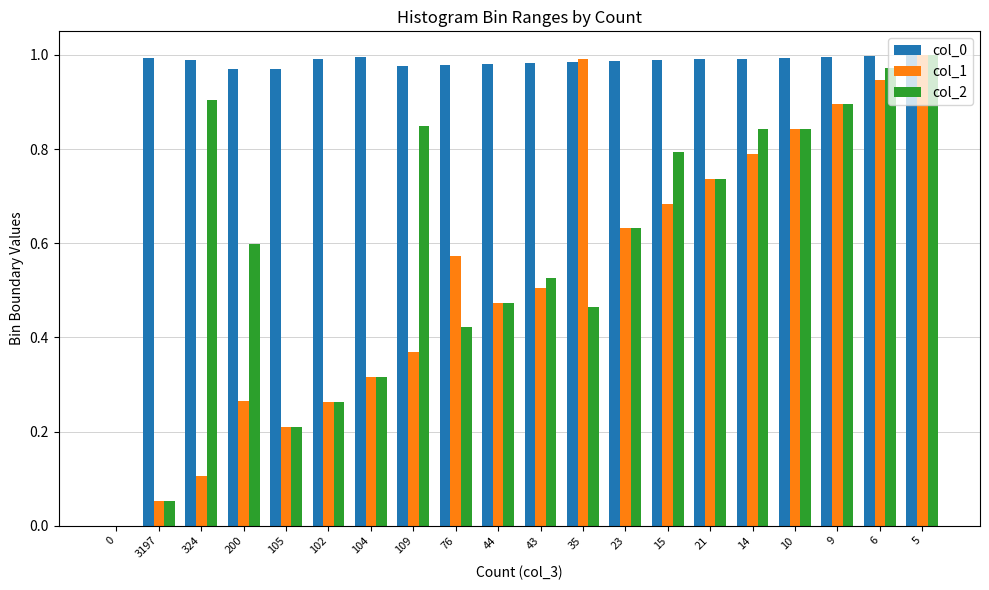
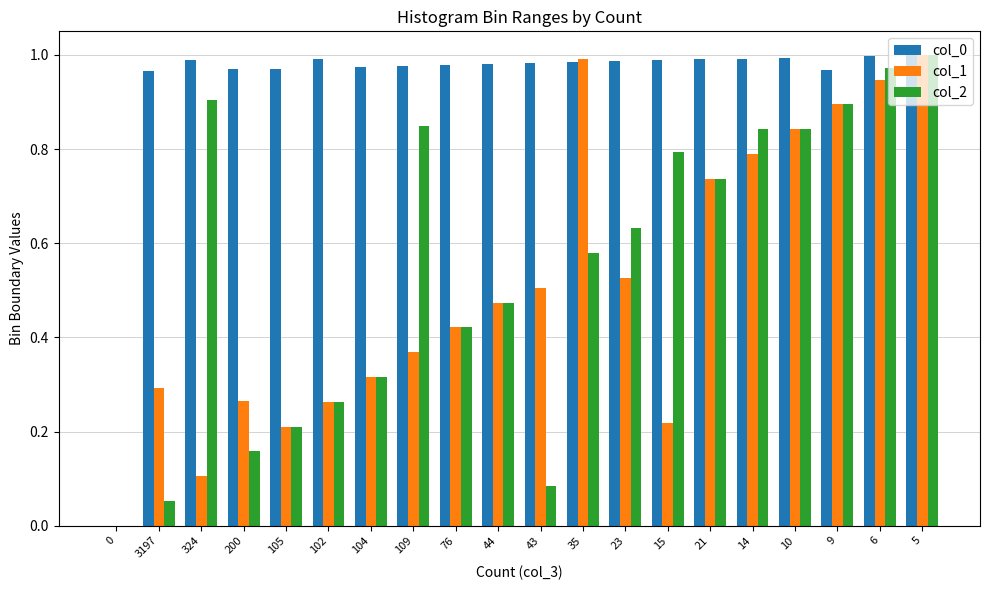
col_0, 3197: 0.99 -> 0.97
col_1, 3197: 0.05 -> 0.29
col_2, 200: 0.60 -> 0.16
col_0, 104: 0.99 -> 0.97
col_1, 76: 0.57 -> 0.42
col_2, 43: 0.53 -> 0.08
col_2, 35: 0.46 -> 0.58
col_1, 23: 0.63 -> 0.53
col_1, 15: 0.68 -> 0.22
col_0, 9: 1.00 -> 0.97
